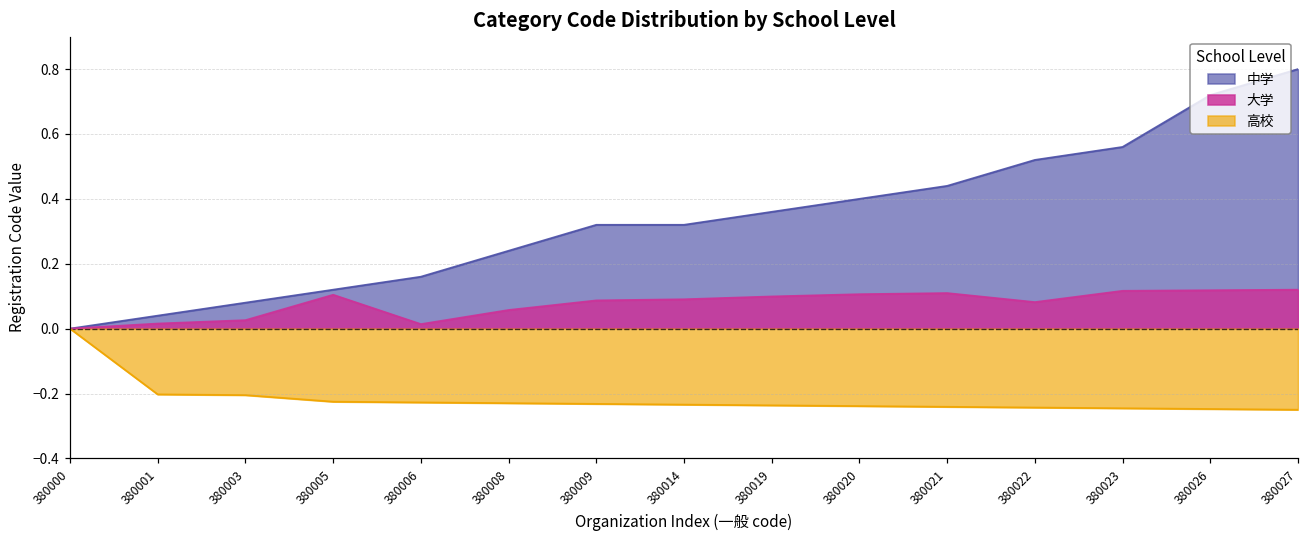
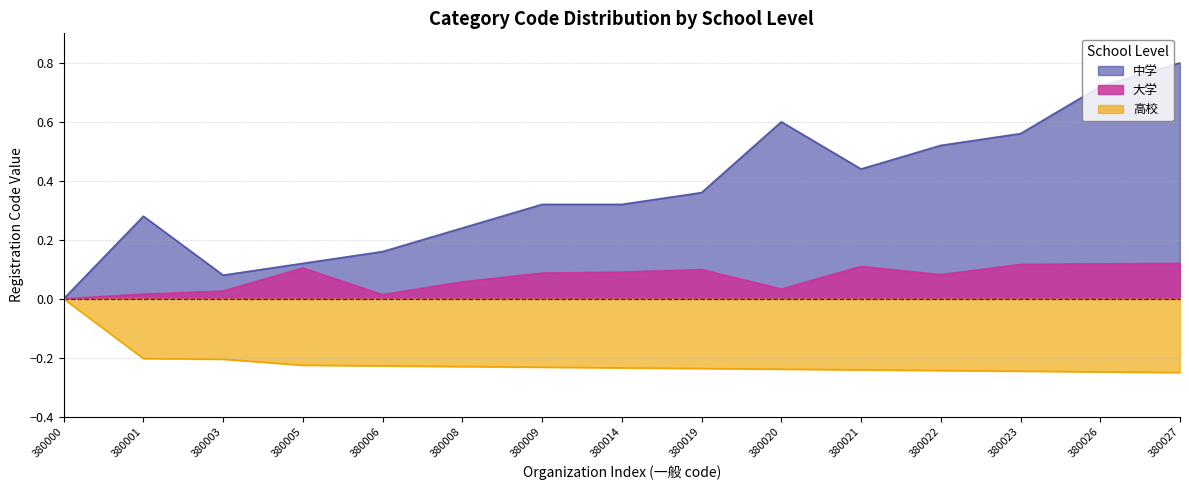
中学, 380001: 0.04 -> 0.28
中学, 380020: 0.40 -> 0.60
大学, 380020: 0.11 -> 0.03
